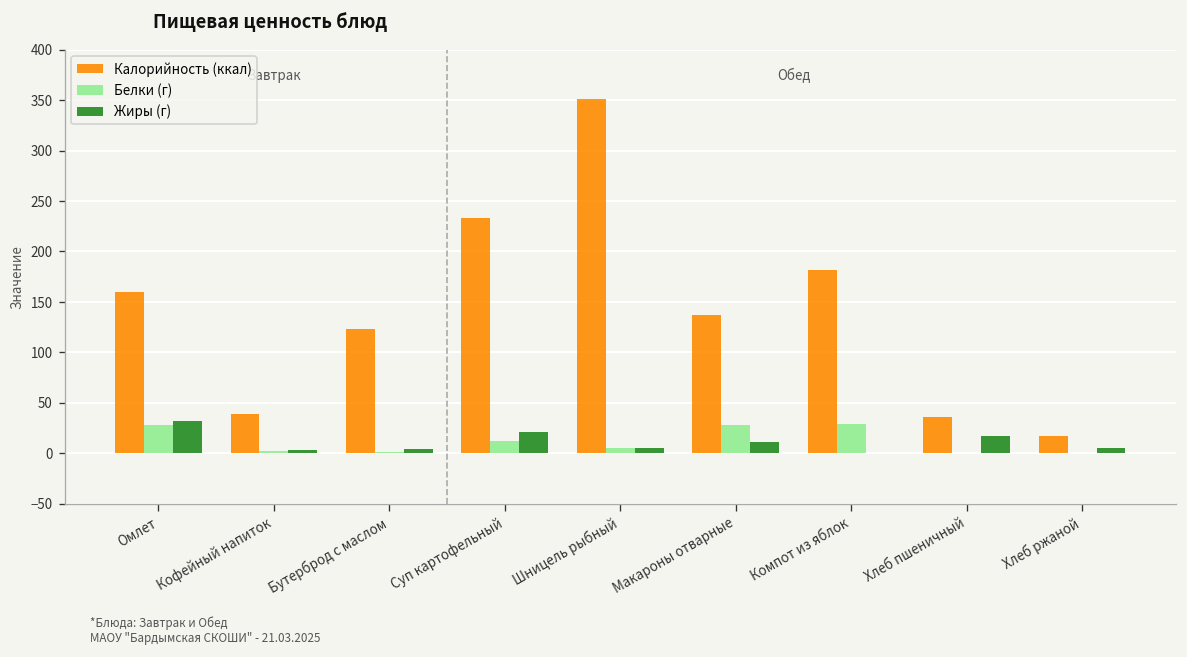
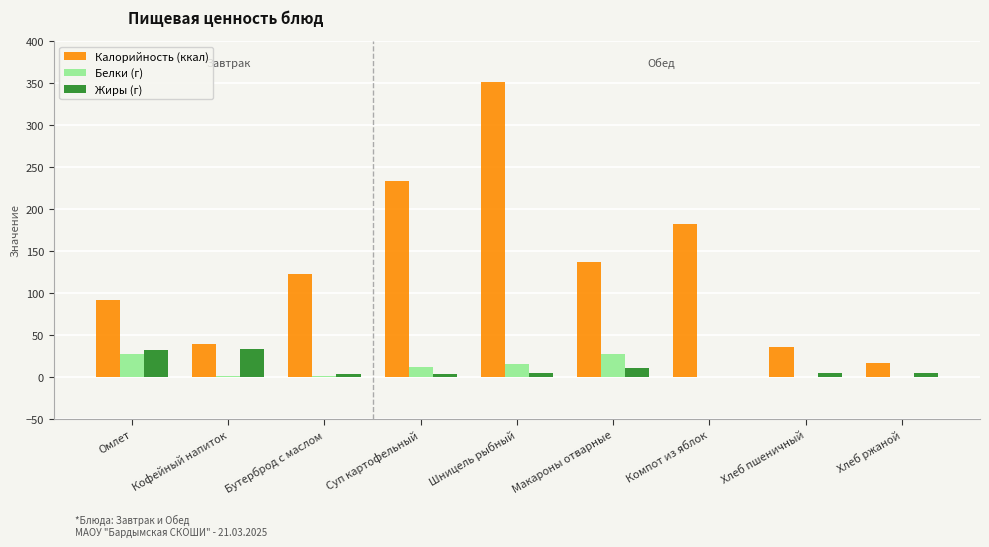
Калорийность (ккал), Омлет: 160 -> 90
Жиры (г), Кофейный напиток: 0 -> 30
Жиры (г), Суп картофельный: 20 -> 0
Белки (г), Шницель рыбный: 10 -> 20
Белки (г), Компот из яблок: 30 -> 0
Жиры (г), Хлеб пшеничный: 20 -> 10
